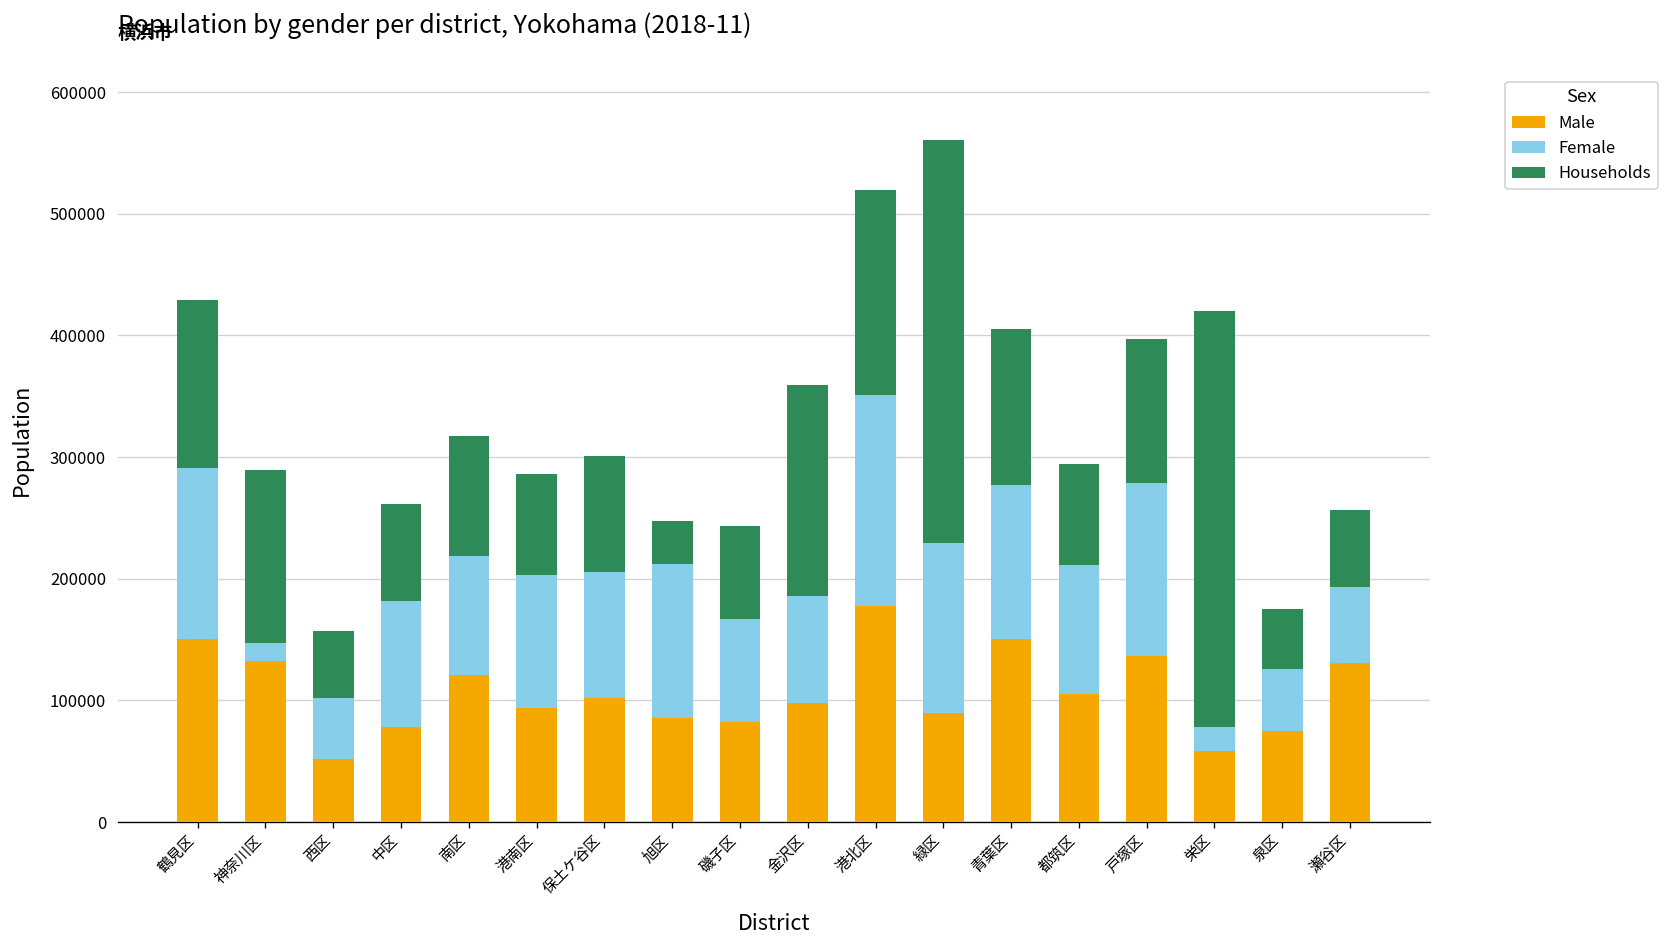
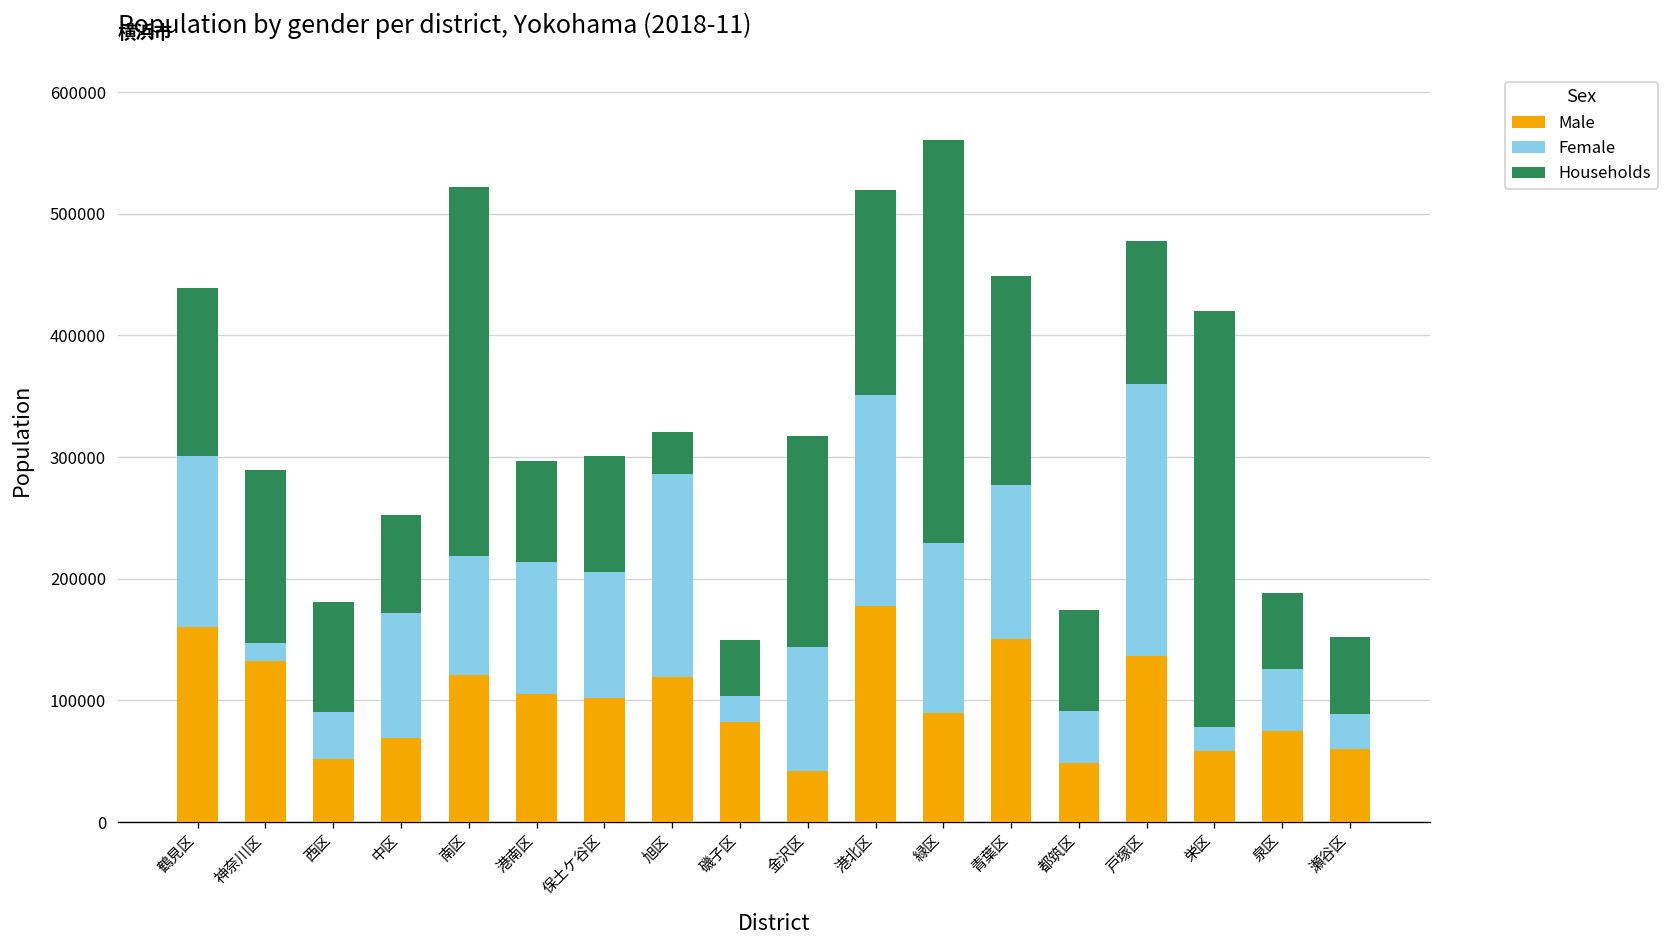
Male, 鶴見区: 150000 -> 161000
Female, 西区: 51000 -> 39000
Households, 西区: 55000 -> 90000
Male, 中区: 78000 -> 69000
Households, 南区: 99000 -> 303000
Male, 港南区: 94000 -> 105000
Male, 旭区: 86000 -> 119000
Female, 旭区: 127000 -> 167000
Female, 磯子区: 85000 -> 22000
Households, 磯子区: 76000 -> 46000
Male, 金沢区: 98000 -> 42000
Female, 金沢区: 88000 -> 102000
Households, 青葉区: 128000 -> 172000
Male, 都筑区: 105000 -> 48000
Female, 都筑区: 106000 -> 43000
Female, 戸塚区: 142000 -> 223000
Households, 泉区: 49000 -> 62000
Male, 瀬谷区: 130000 -> 60000
Female, 瀬谷区: 63000 -> 29000
